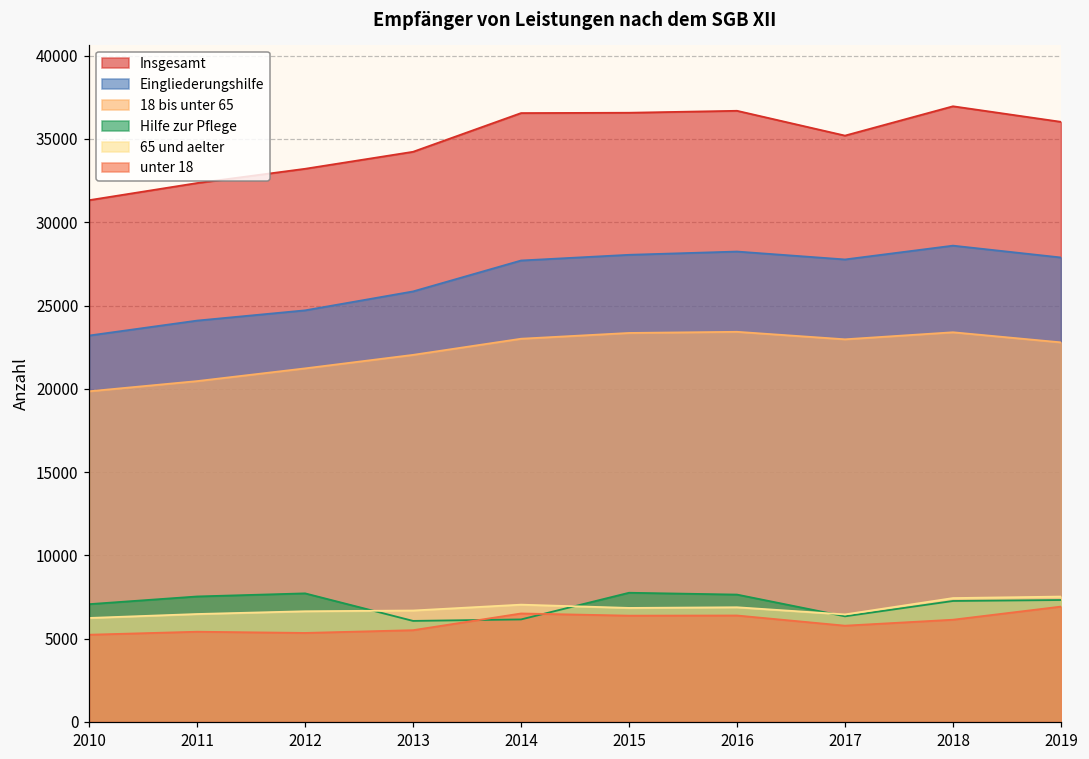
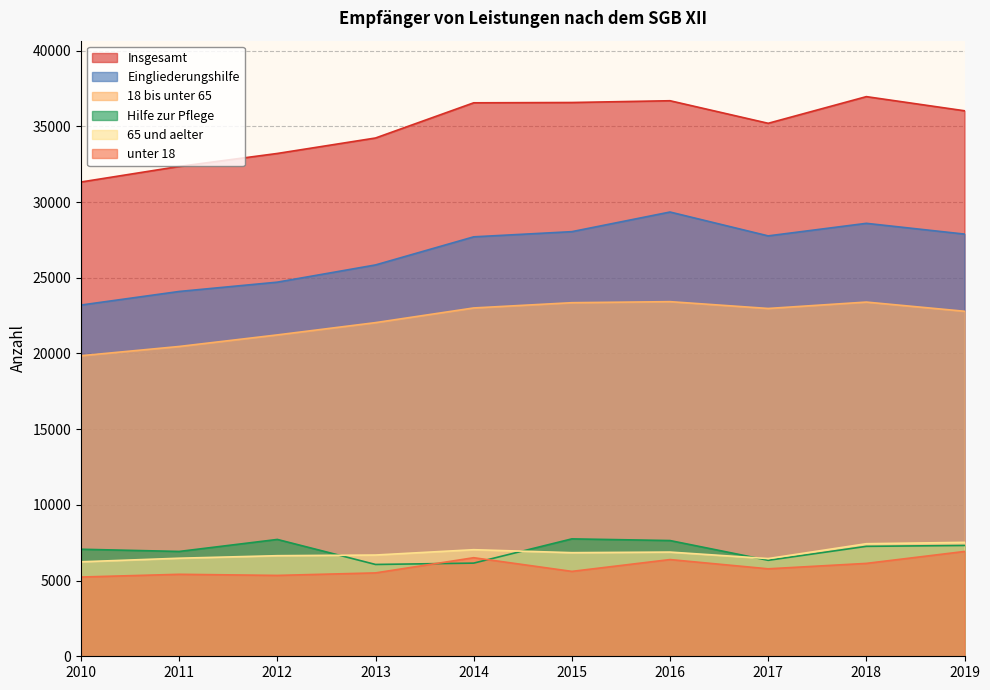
Hilfe zur Pflege, 2011: 7500 -> 6900
unter 18, 2015: 6400 -> 5600
Eingliederungshilfe, 2016: 28200 -> 29300
